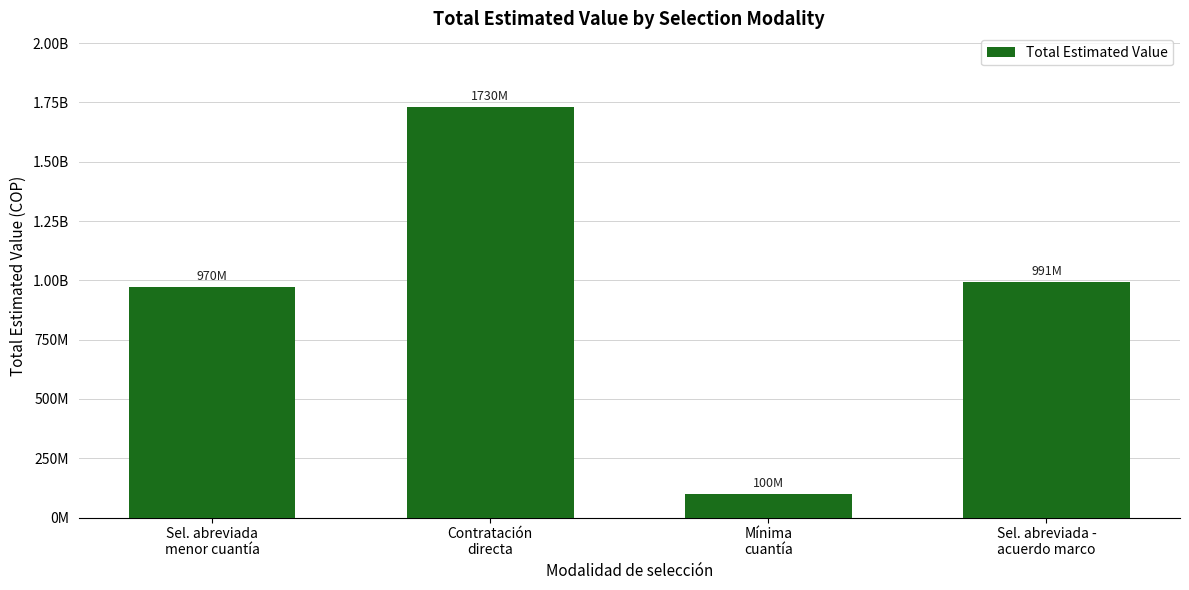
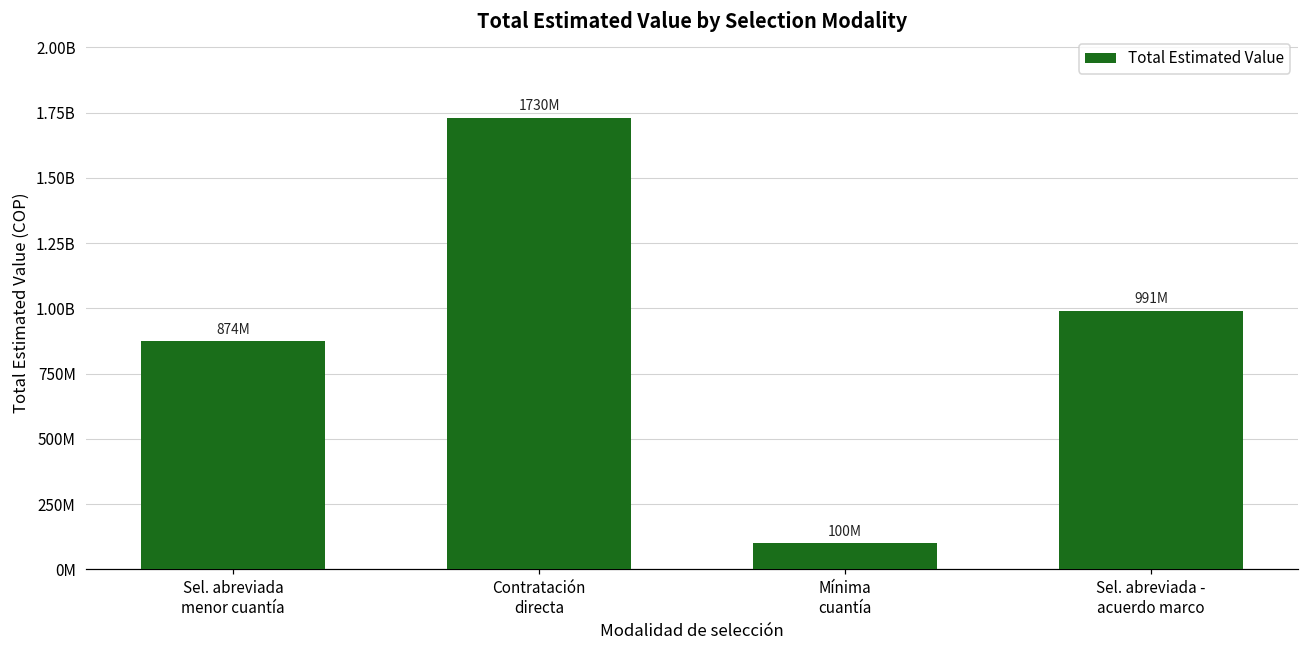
Sel. abreviada menor cuantía: 970M -> 874M
